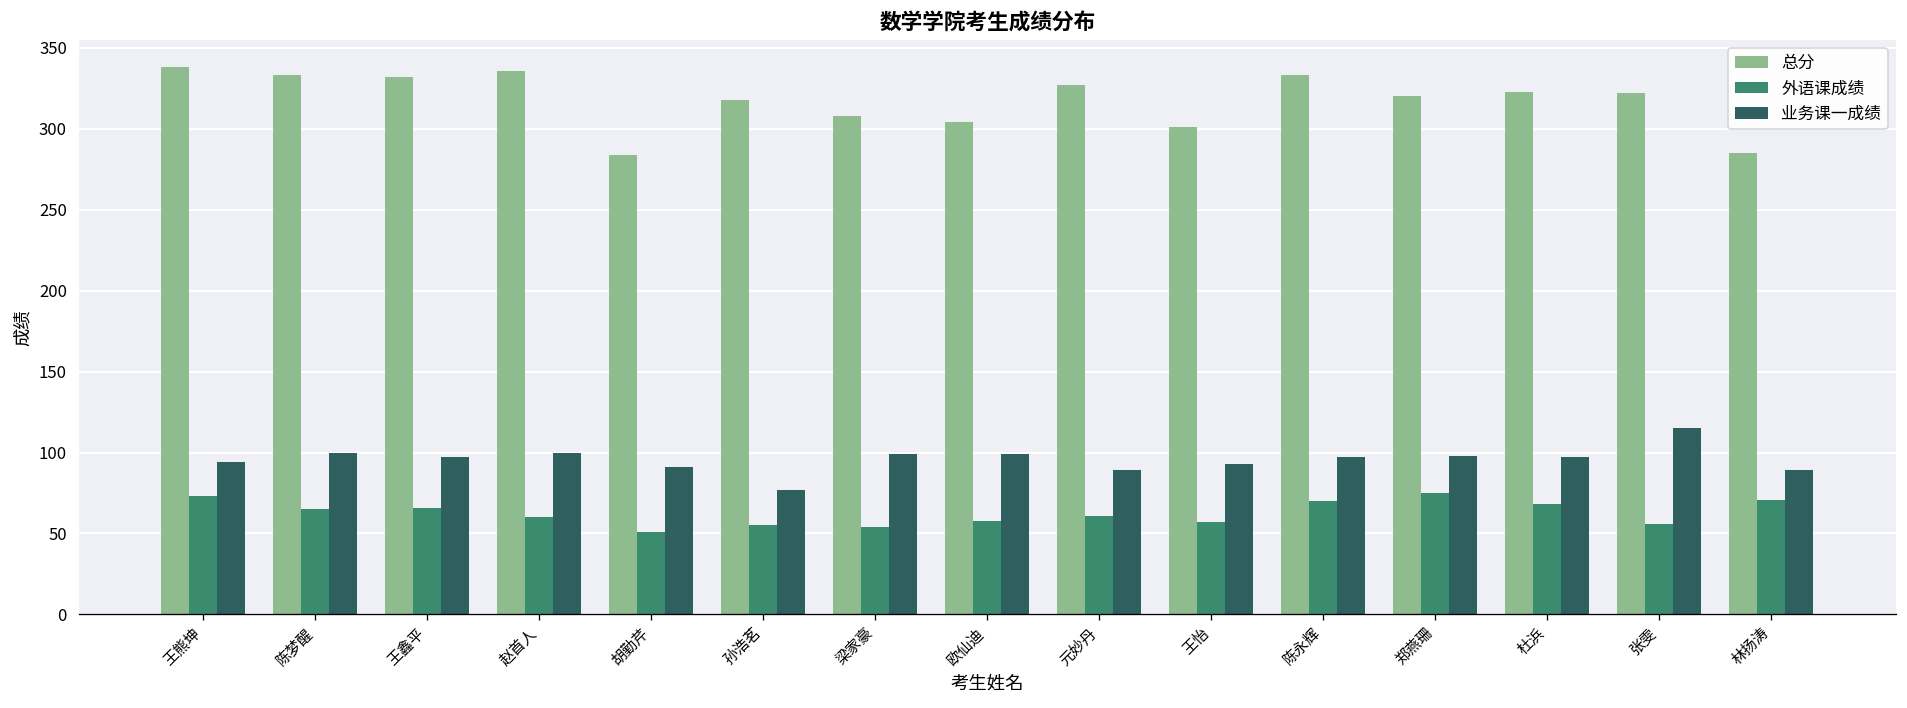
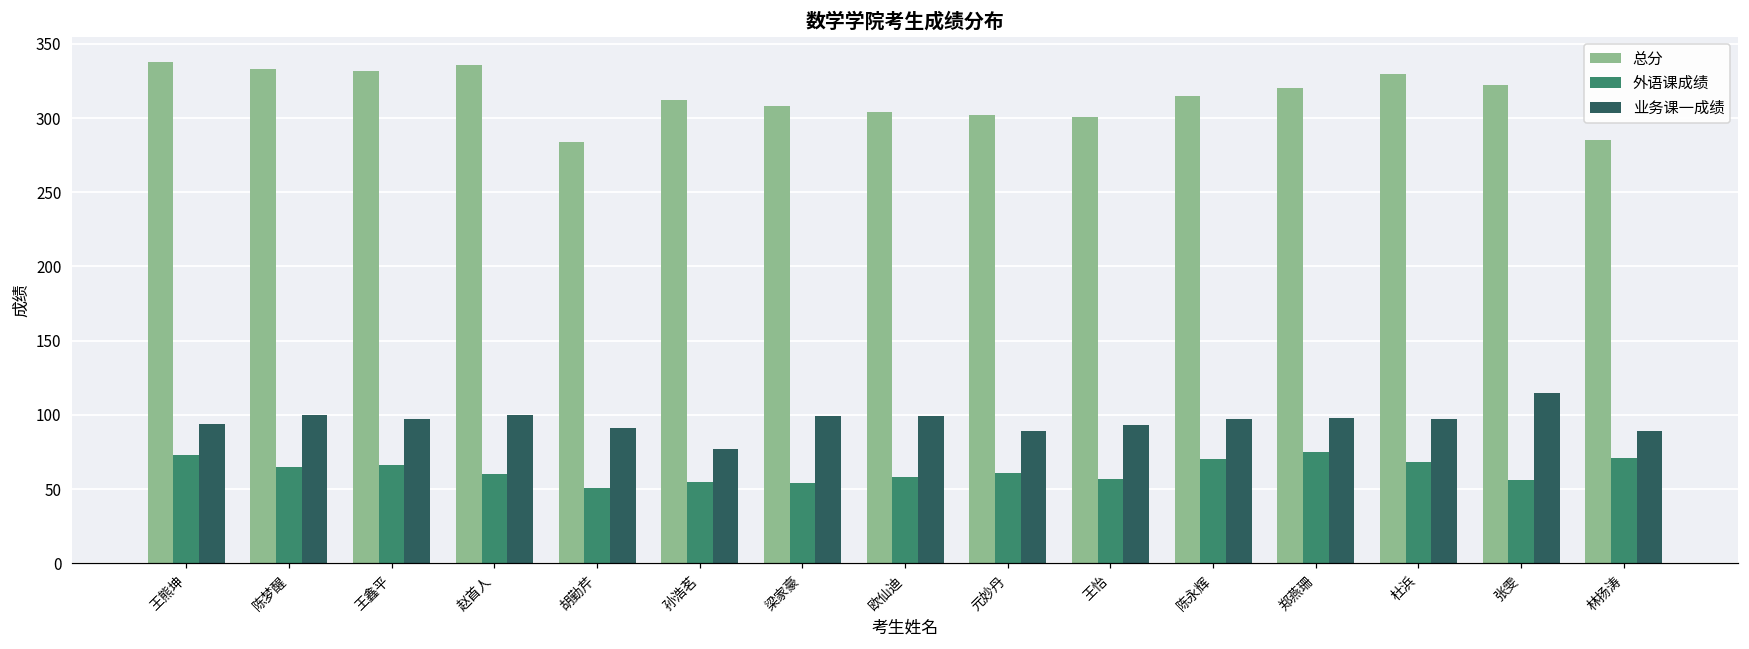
总分, 孙浩茗: 318 -> 312
总分, 元妙丹: 327 -> 302
总分, 陈永辉: 333 -> 315
总分, 杜浜: 323 -> 330
